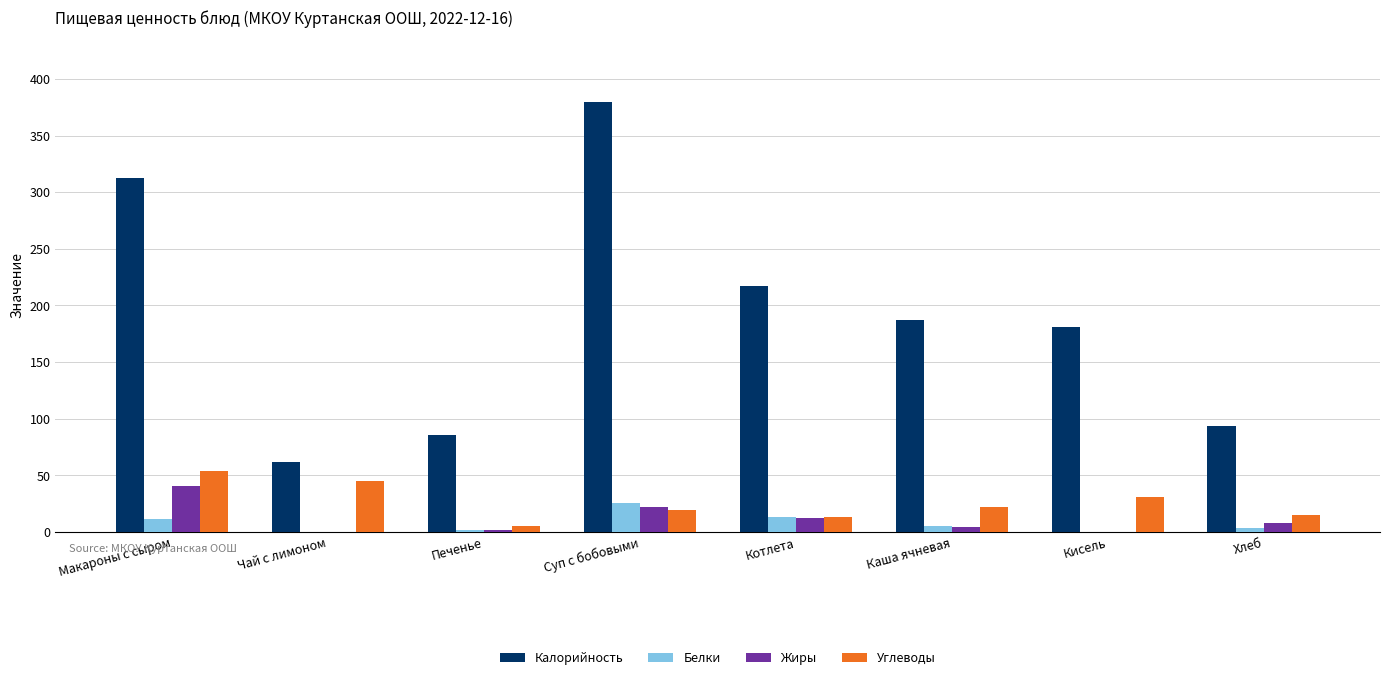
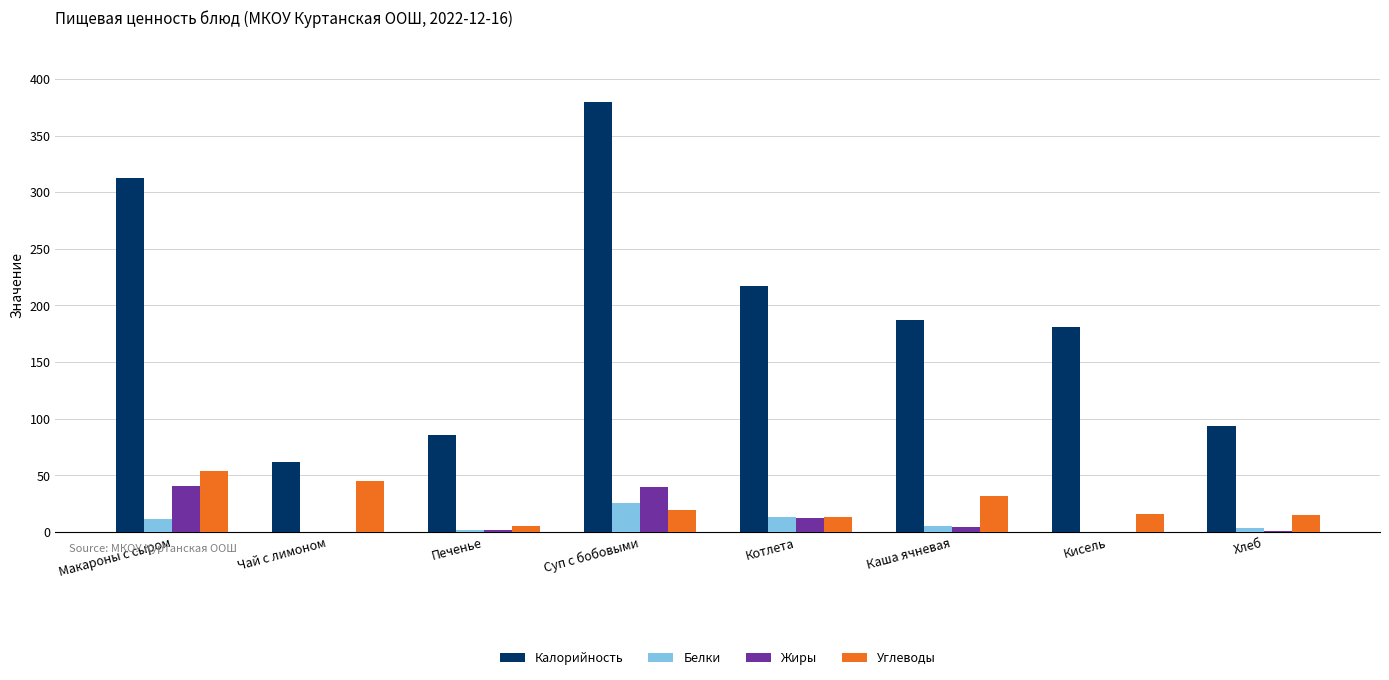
Жиры, Суп с бобовыми: 22 -> 40
Углеводы, Каша ячневая: 22 -> 32
Углеводы, Кисель: 31 -> 16
Жиры, Хлеб: 8 -> 0
